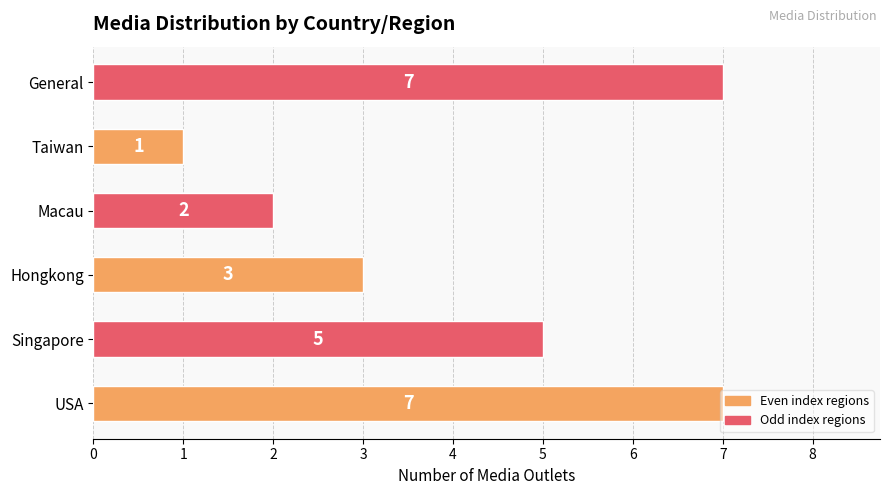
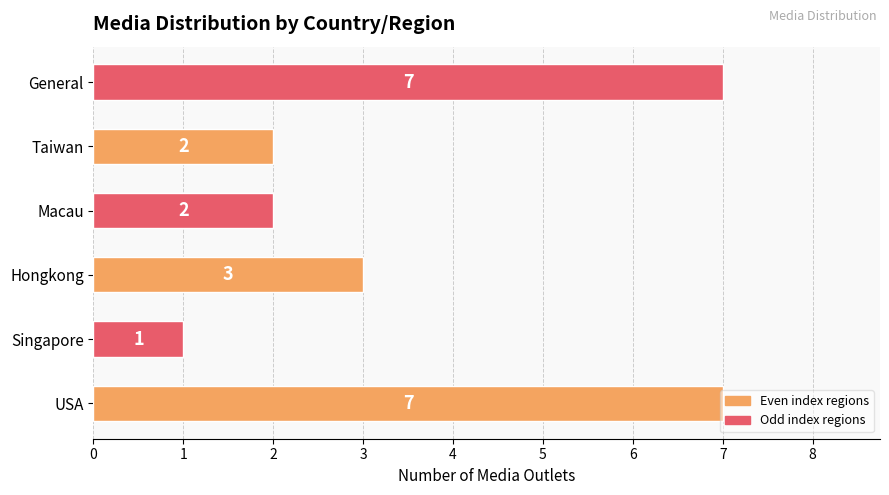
Taiwan: 1 -> 2
Singapore: 5 -> 1
